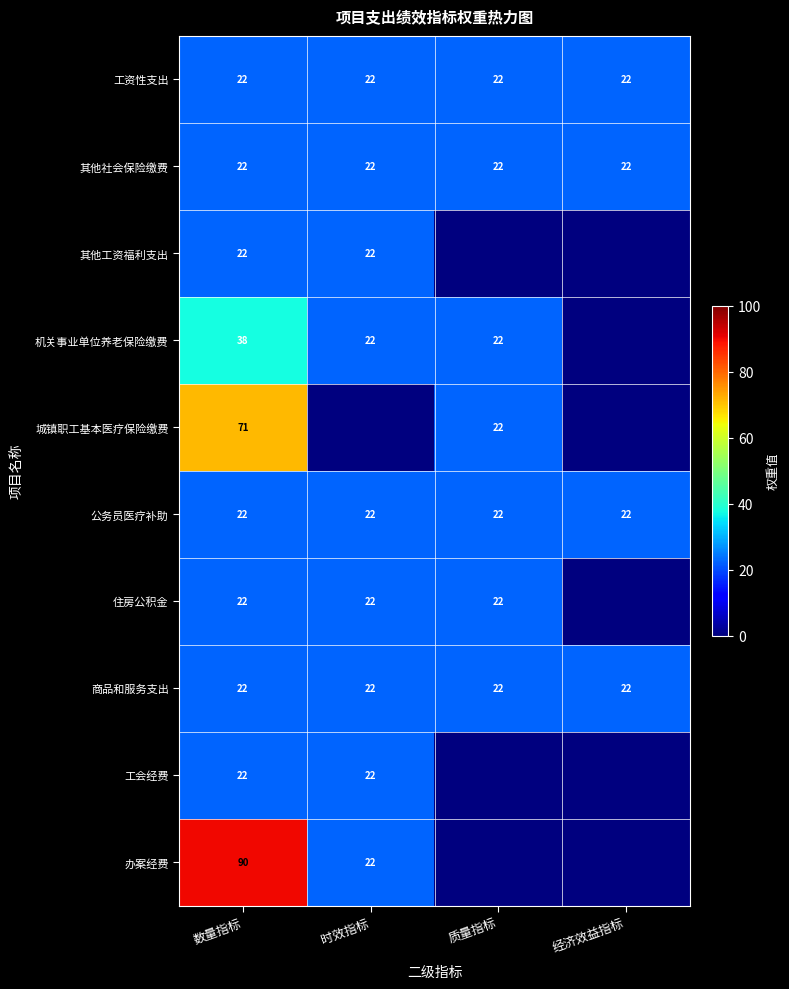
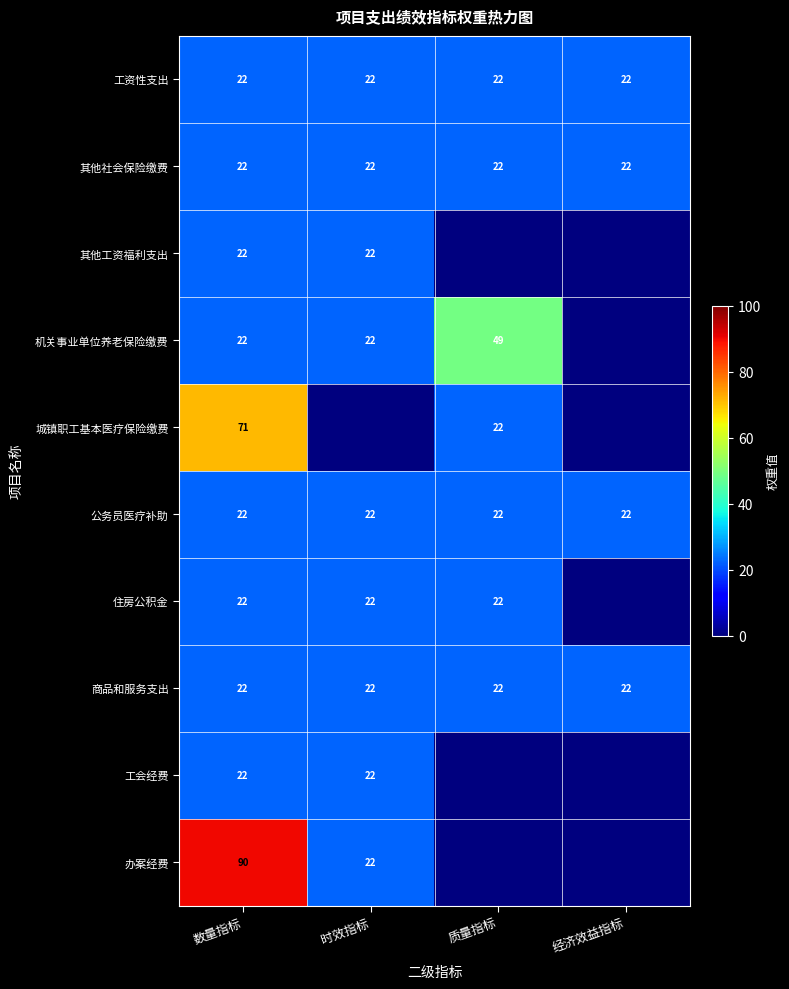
机关事业单位养老保险缴费, 数量指标: 38 -> 22
机关事业单位养老保险缴费, 质量指标: 22 -> 49
